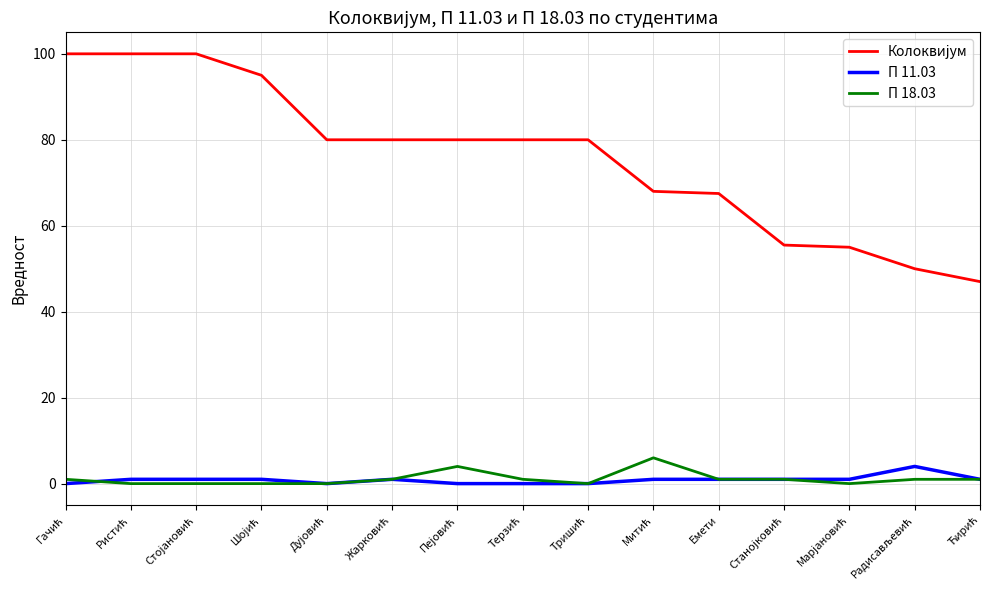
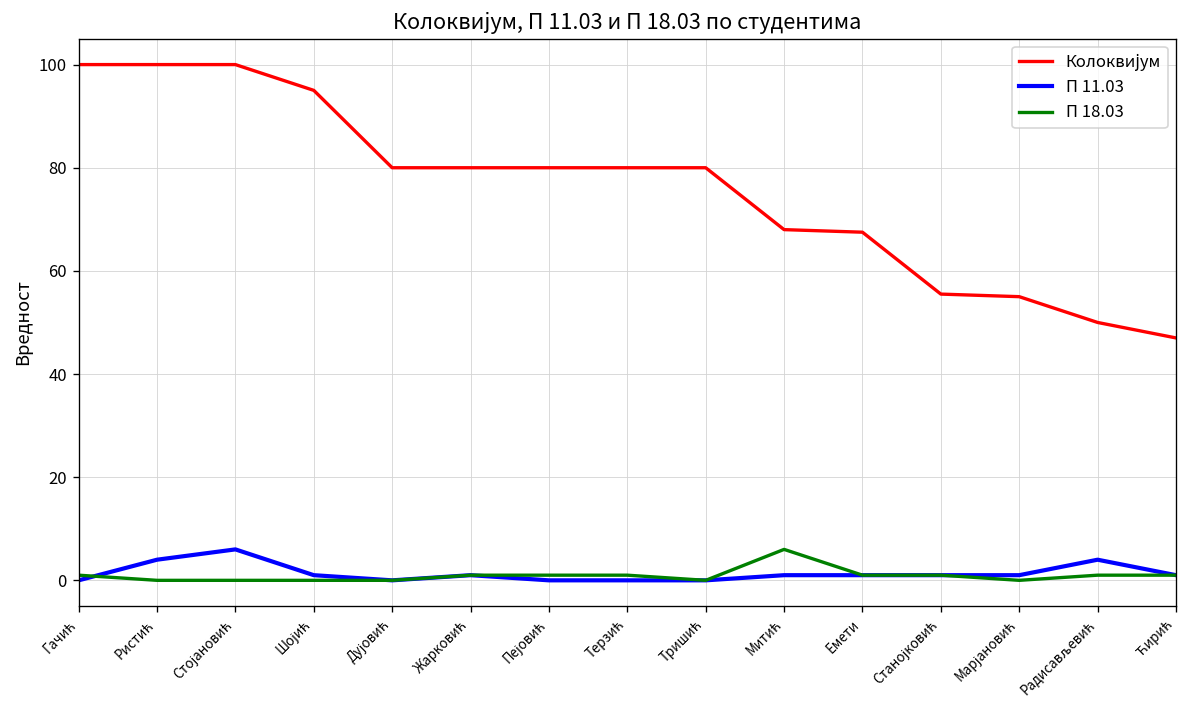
П 11.03, Ристић: 1 -> 4
П 11.03, Стојановић: 1 -> 6
П 18.03, Пејовић: 4 -> 1
